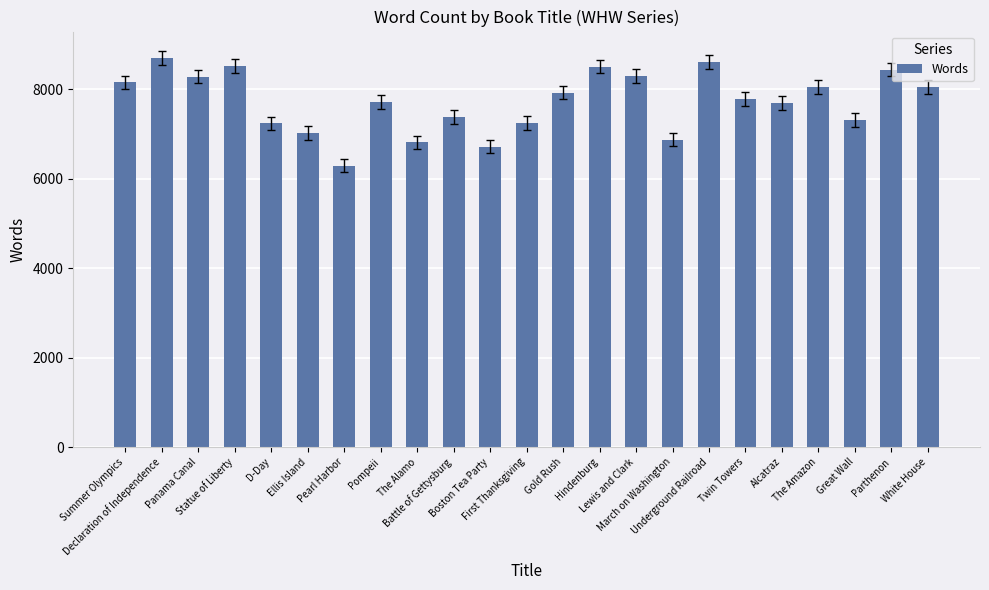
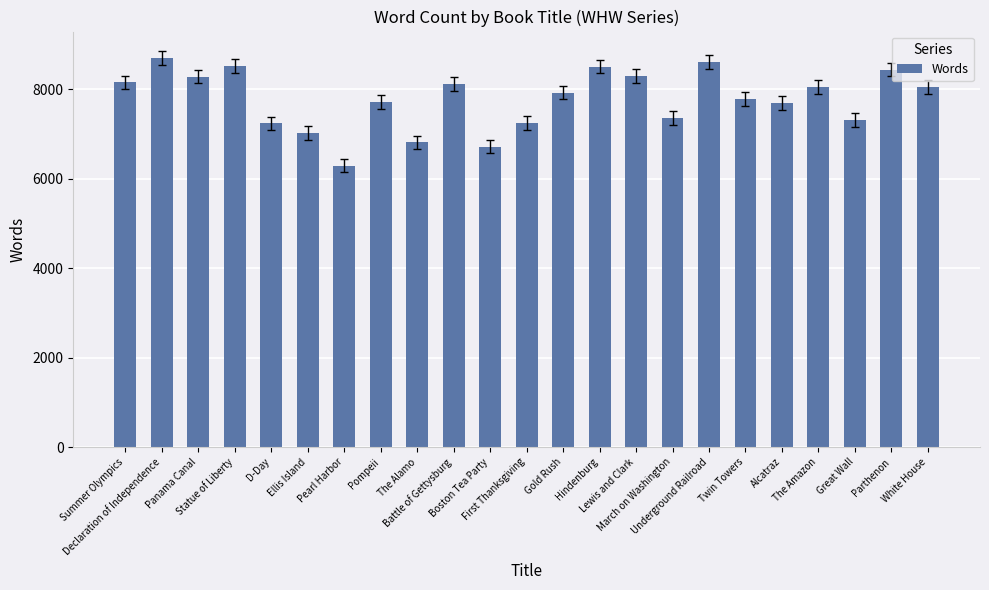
Words, Battle of Gettysburg: 7400 -> 8100
Words, March on Washington: 6900 -> 7400
